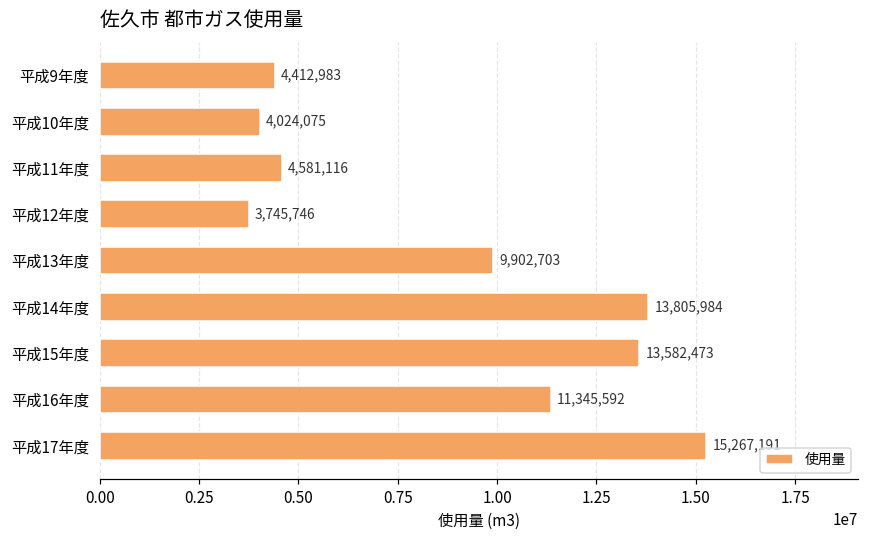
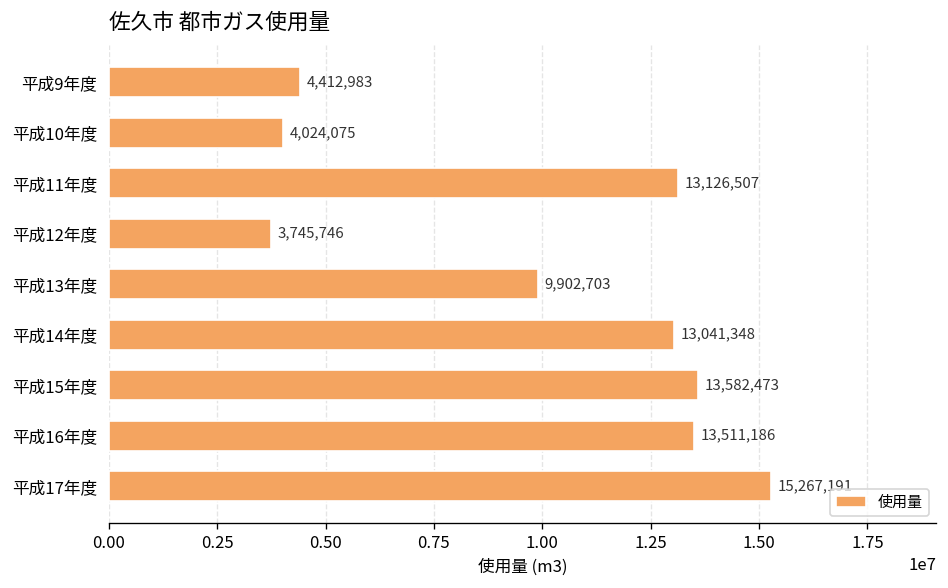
平成11年度: 4,581,116 -> 13,126,507
平成14年度: 13,805,984 -> 13,041,348
平成16年度: 11,345,592 -> 13,511,186
